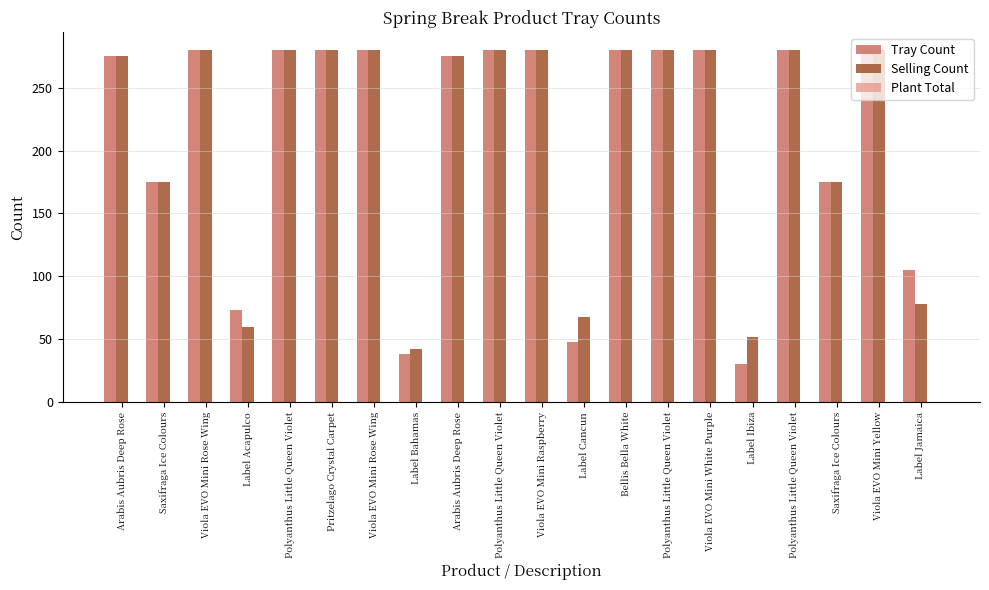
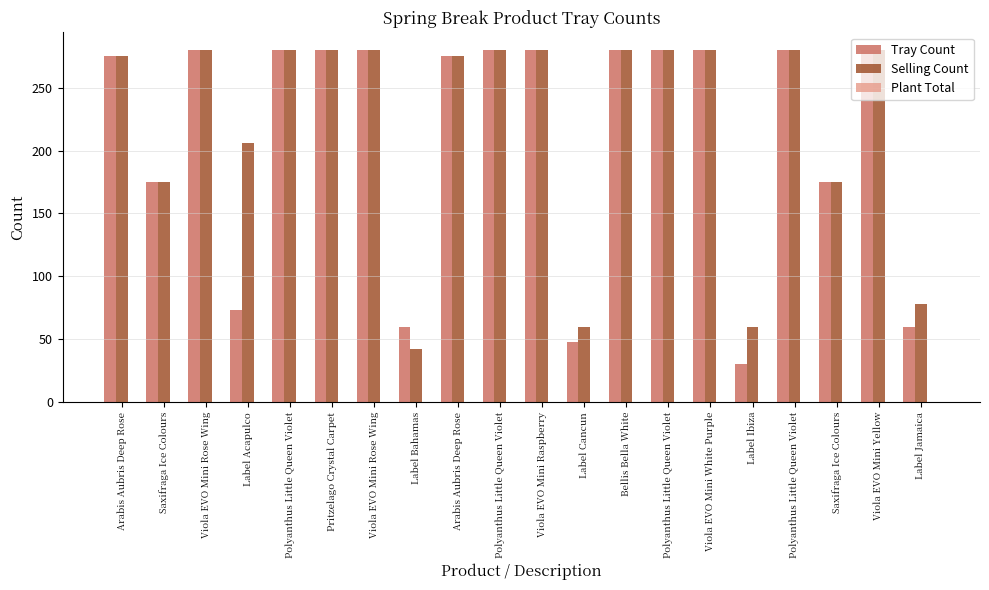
Selling Count, Label Acapulco: 60 -> 206
Tray Count, Label Bahamas: 38 -> 60
Selling Count, Label Cancun: 68 -> 60
Selling Count, Label Ibiza: 52 -> 60
Tray Count, Label Jamaica: 105 -> 60
